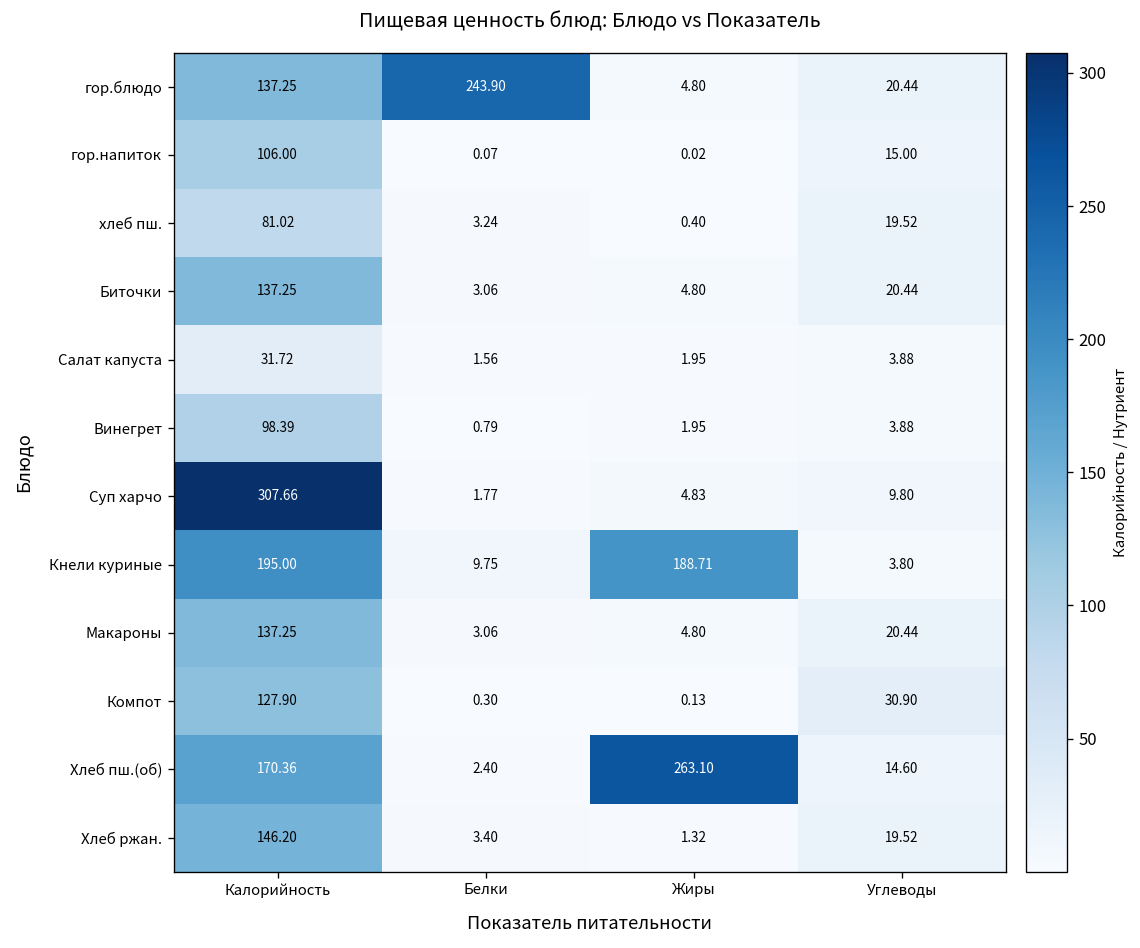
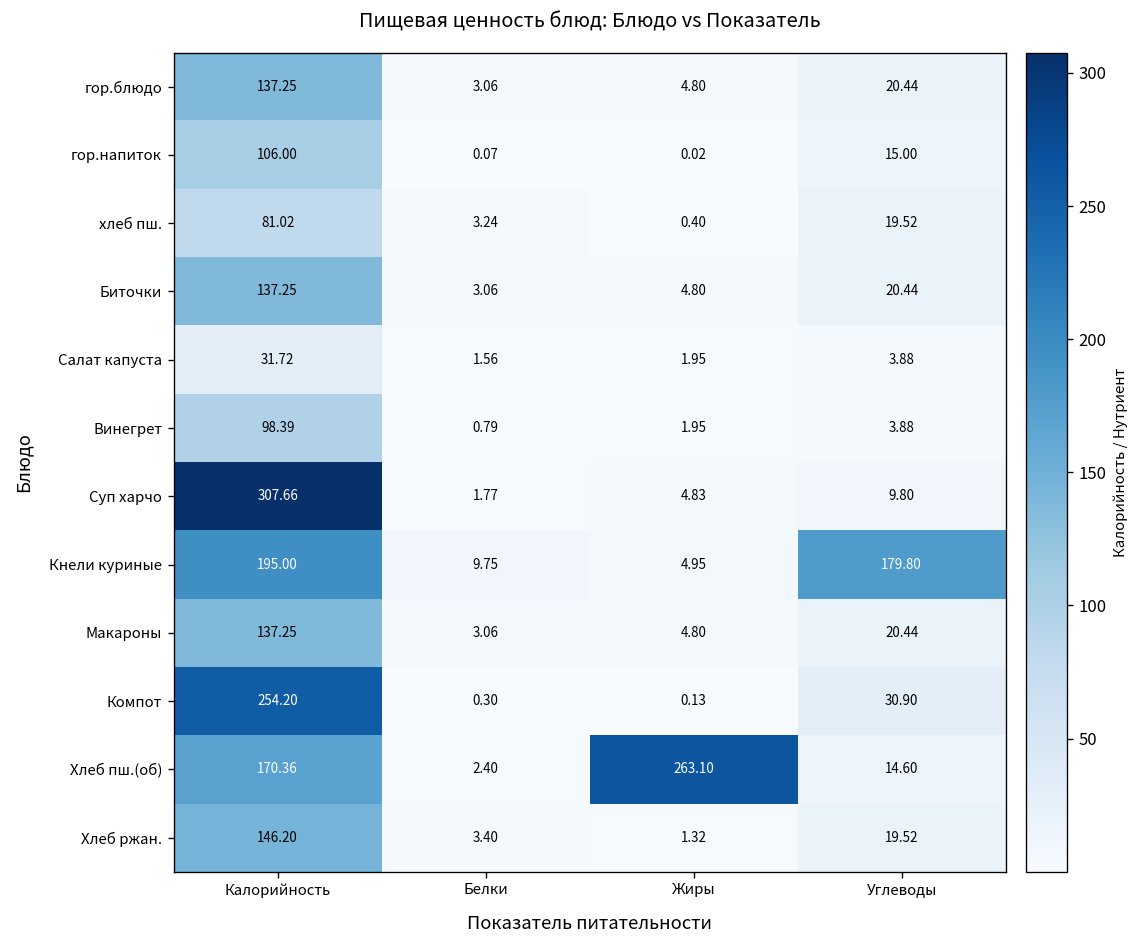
гор.блюдо, Белки: 243.90 -> 3.06
Кнели куриные, Жиры: 188.71 -> 4.95
Кнели куриные, Углеводы: 3.80 -> 179.80
Компот, Калорийность: 127.90 -> 254.20
